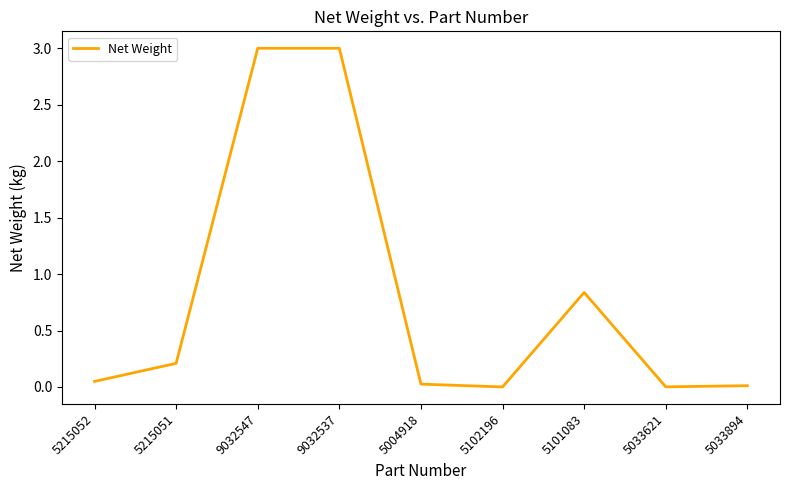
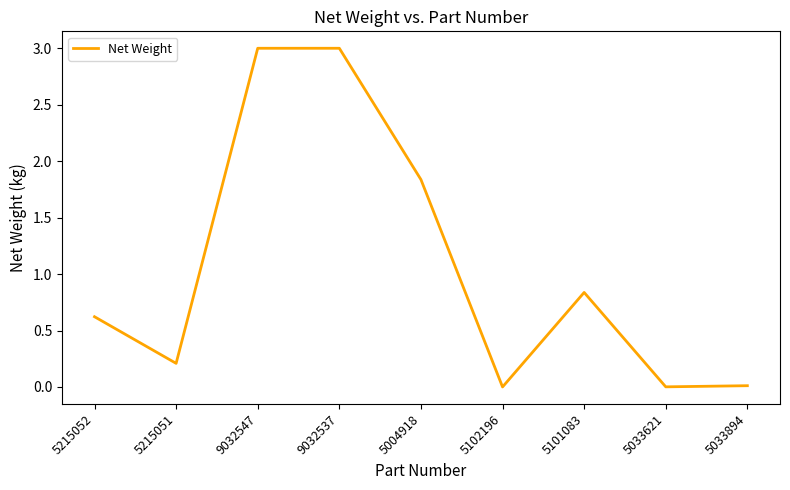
5215052: 0.05 -> 0.62
5004918: 0.03 -> 1.84
